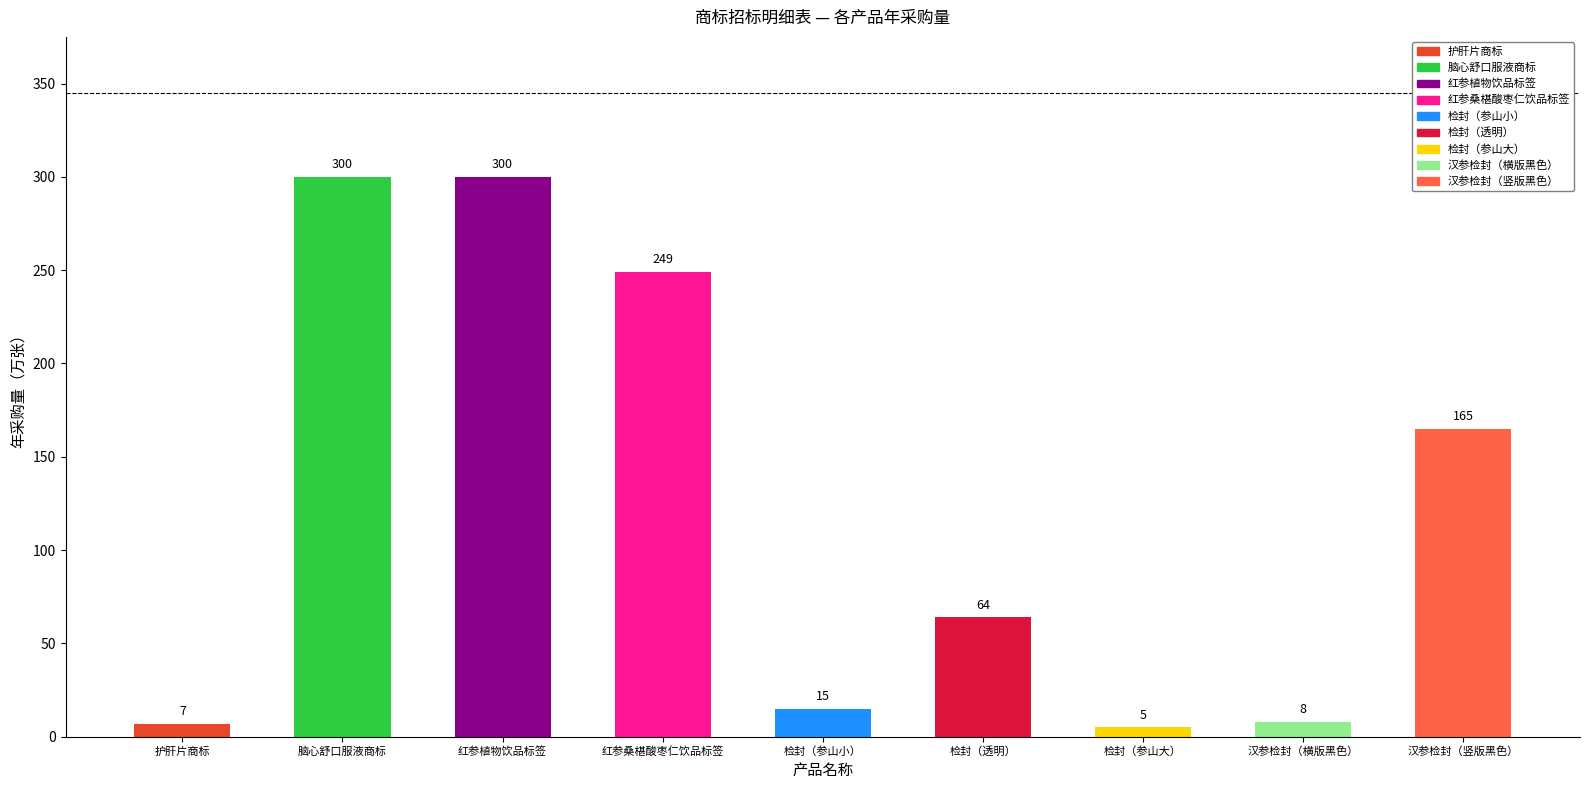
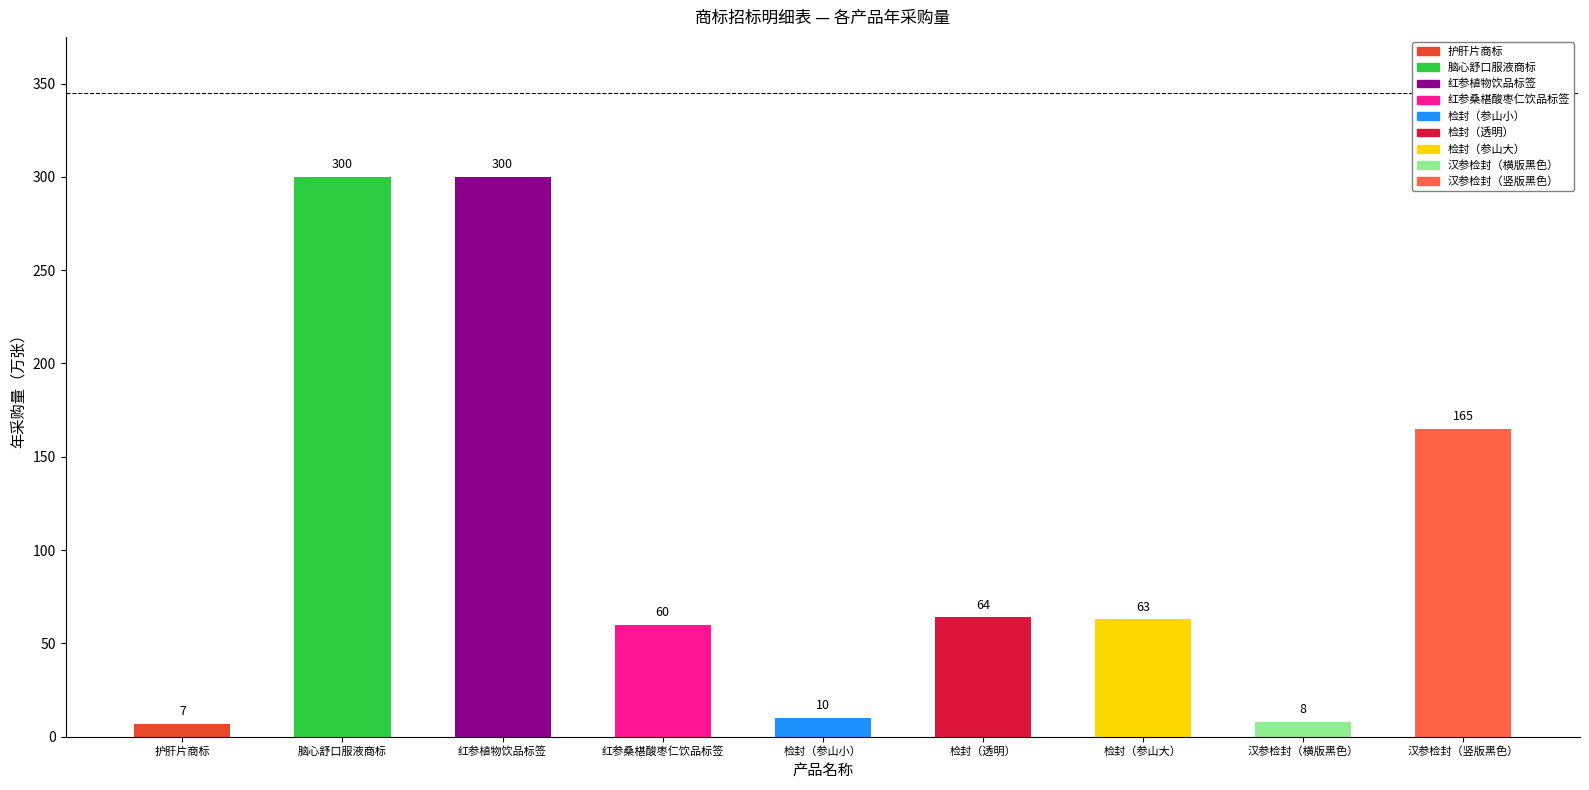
红参桑椹酸枣仁饮品标签: 249 -> 60
检封（参山小）: 15 -> 10
检封（参山大）: 5 -> 63
